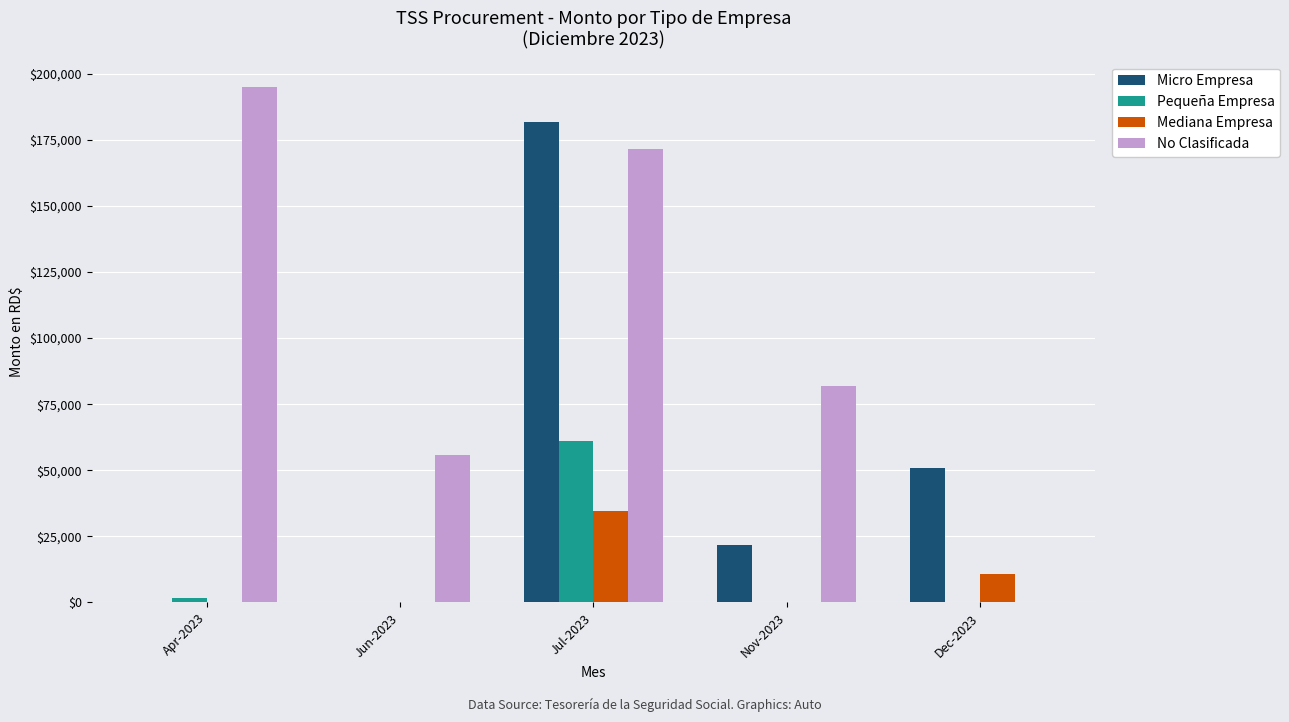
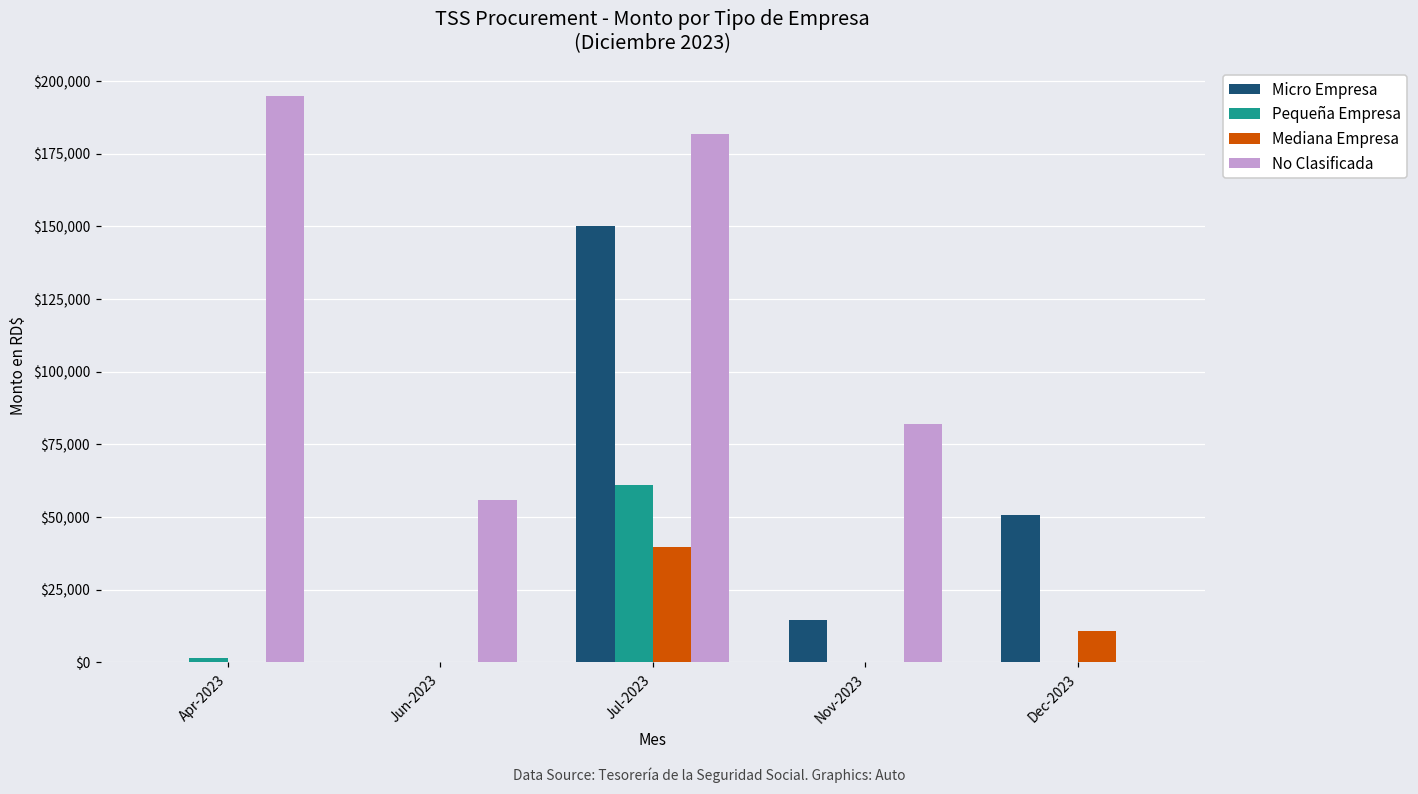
Micro Empresa, Jul-2023: $182,000 -> $150,000
Mediana Empresa, Jul-2023: $35,000 -> $40,000
No Clasificada, Jul-2023: $172,000 -> $182,000
Micro Empresa, Nov-2023: $22,000 -> $15,000
